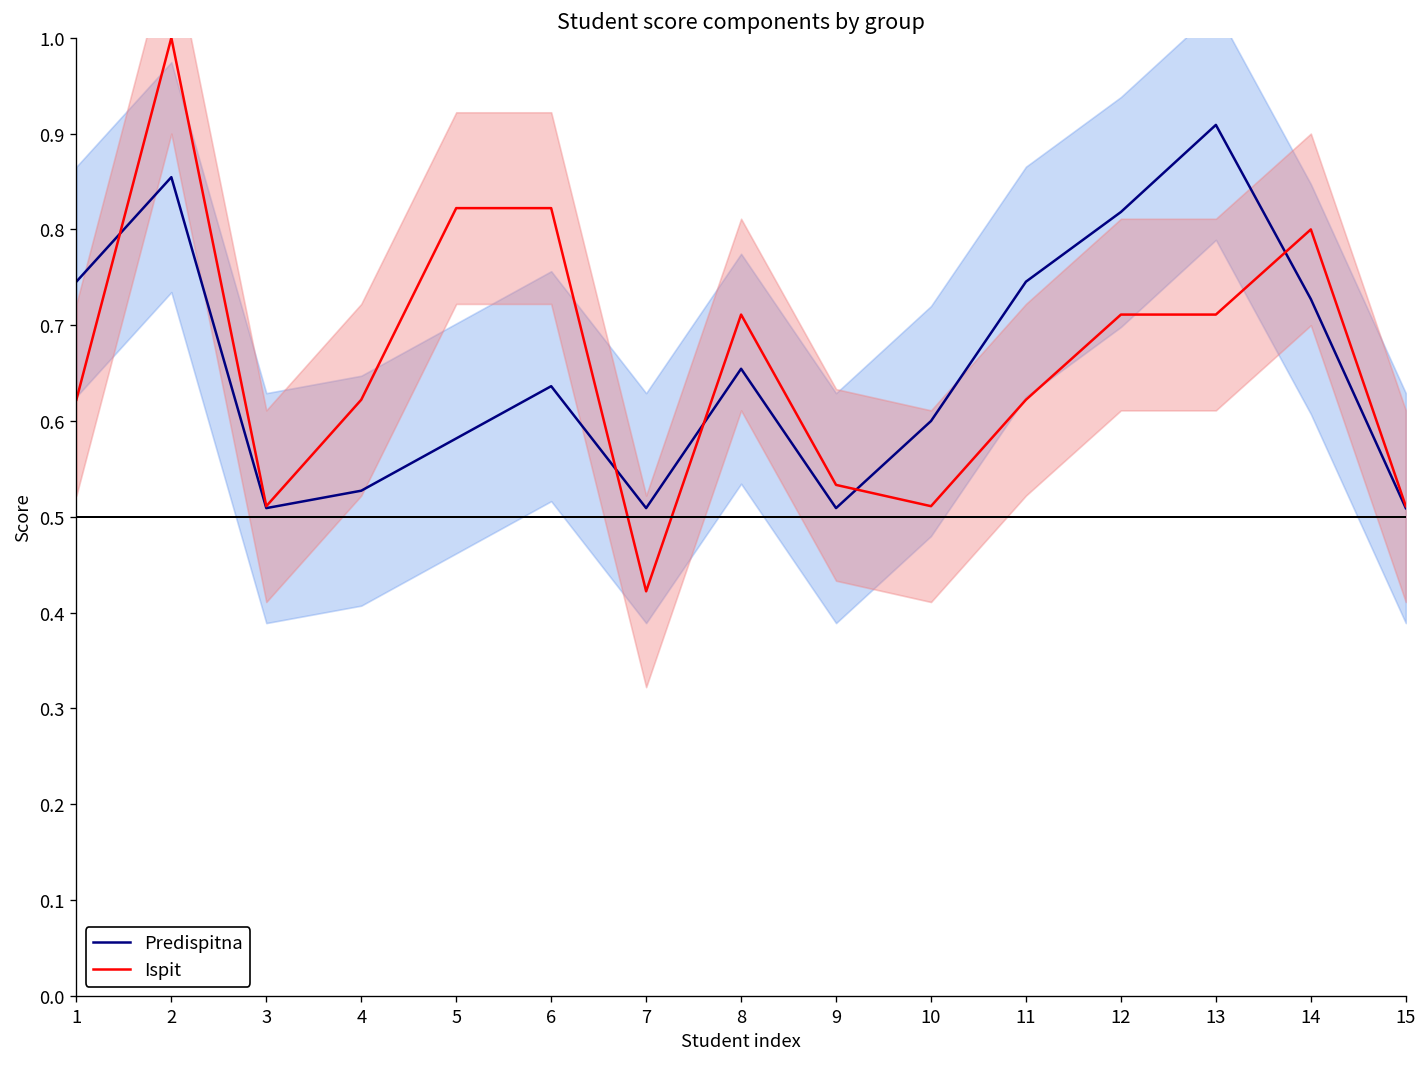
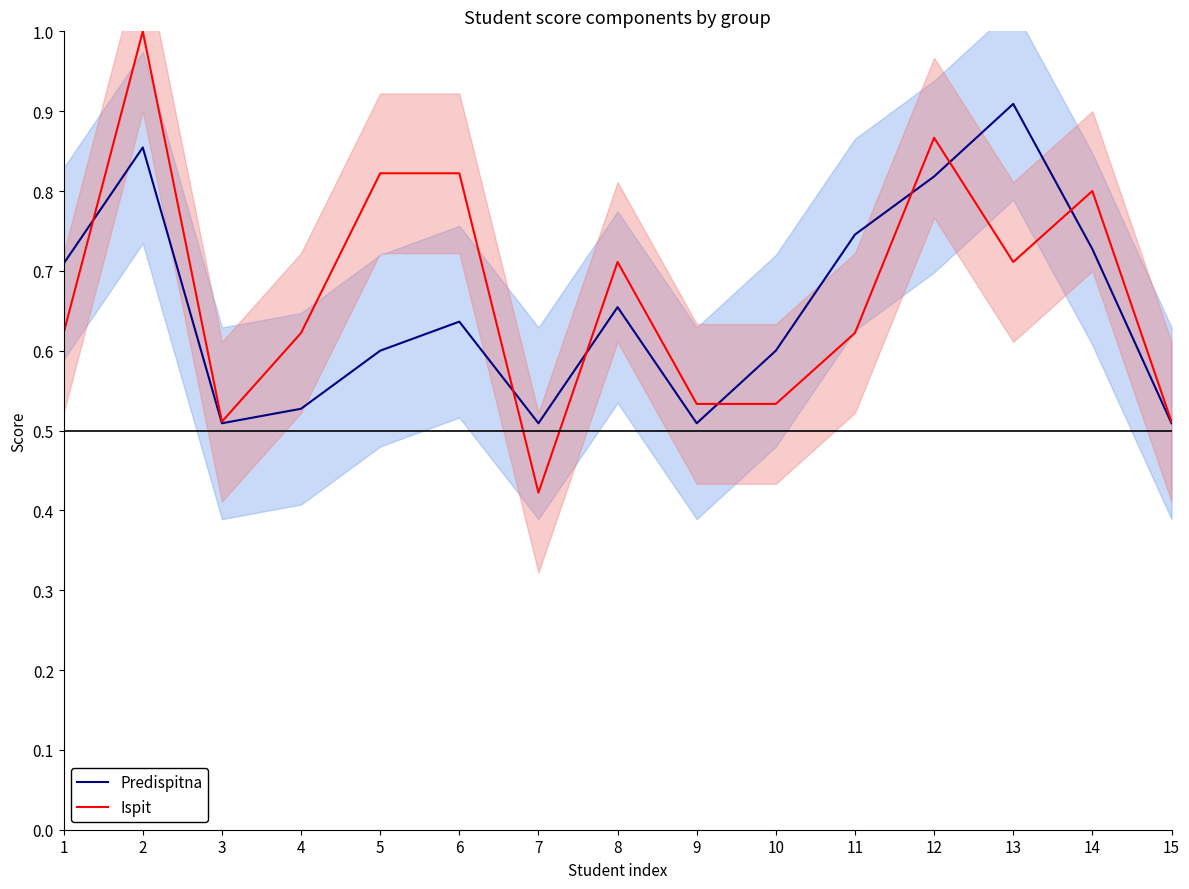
Predispitna, 1: 0.75 -> 0.71
Predispitna, 5: 0.58 -> 0.60
Ispit, 10: 0.51 -> 0.53
Ispit, 12: 0.71 -> 0.87
